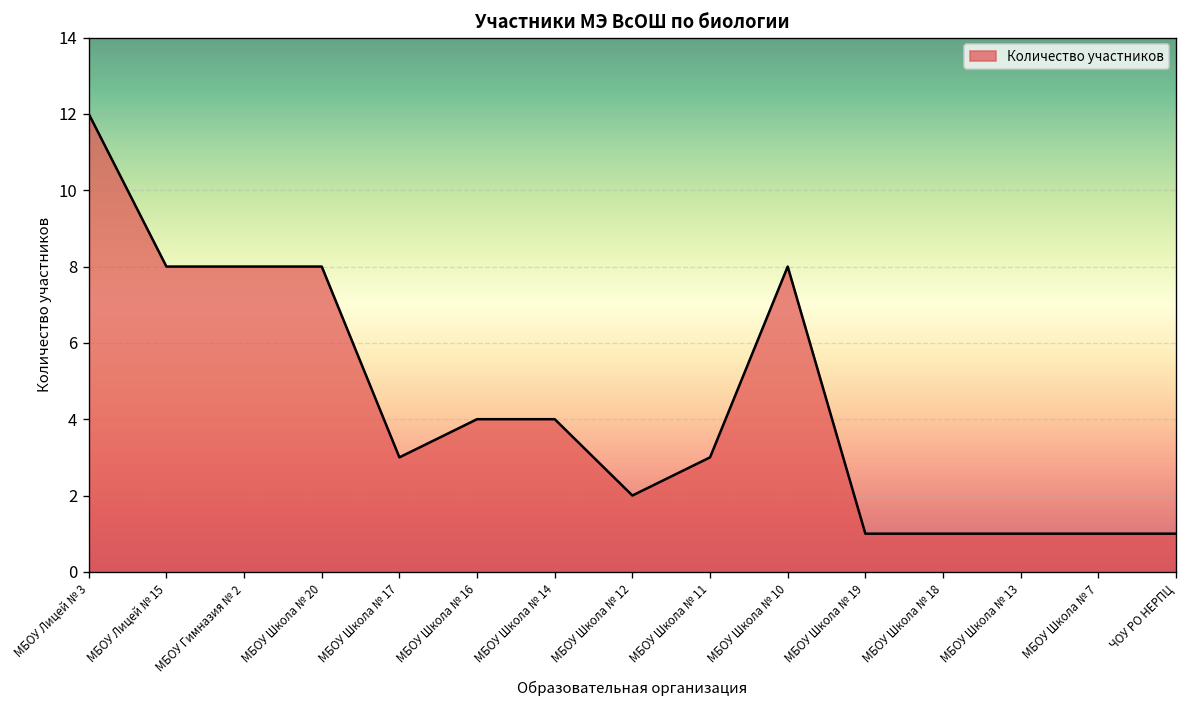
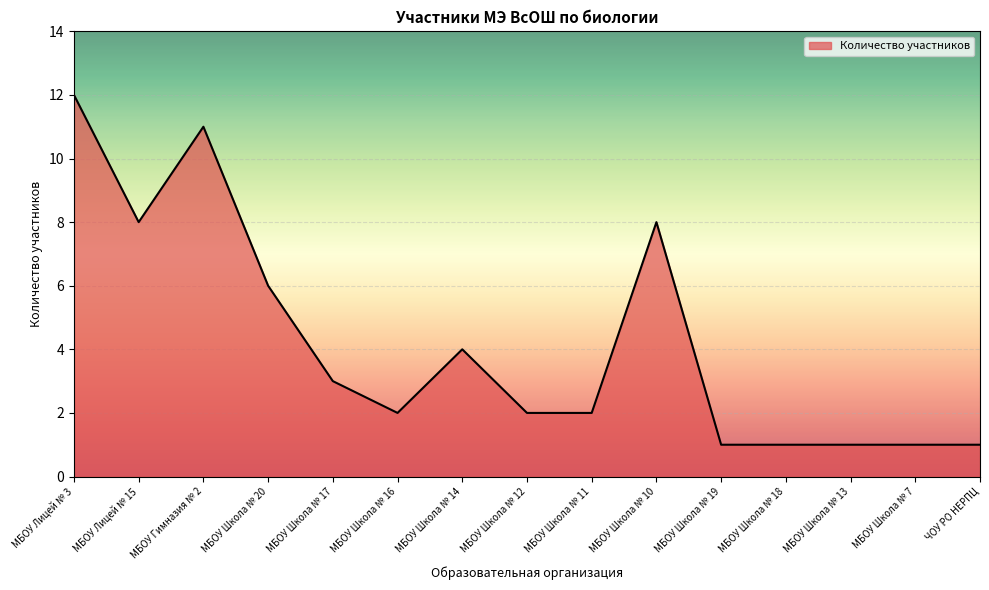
МБОУ Гимназия № 2: 8 -> 11
МБОУ Школа № 20: 8 -> 6
МБОУ Школа № 16: 4 -> 2
МБОУ Школа № 11: 3 -> 2
